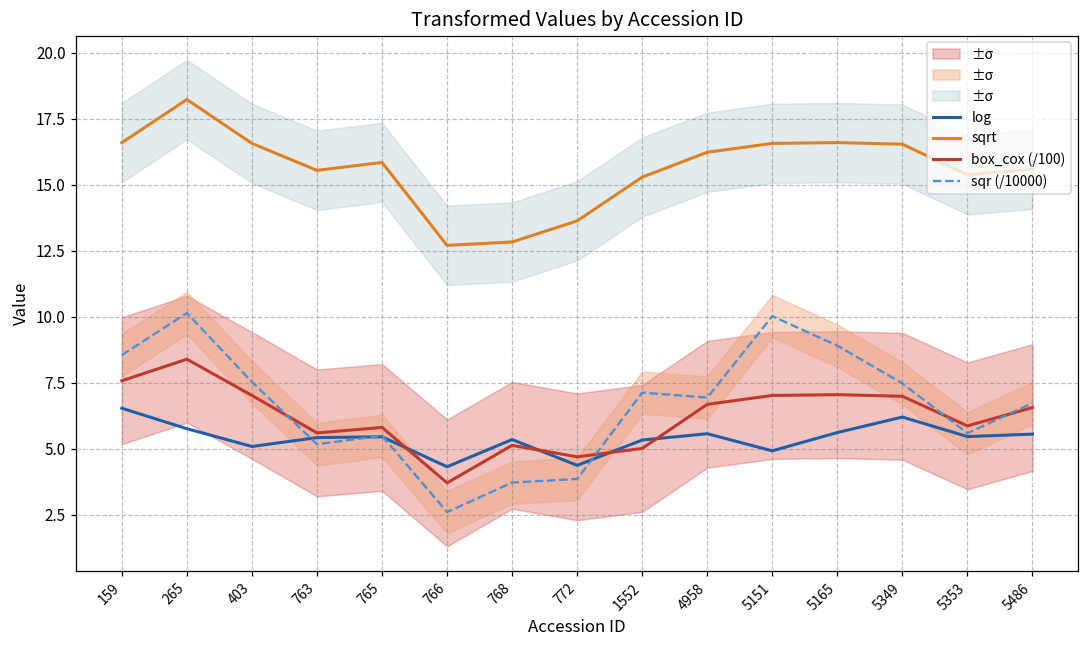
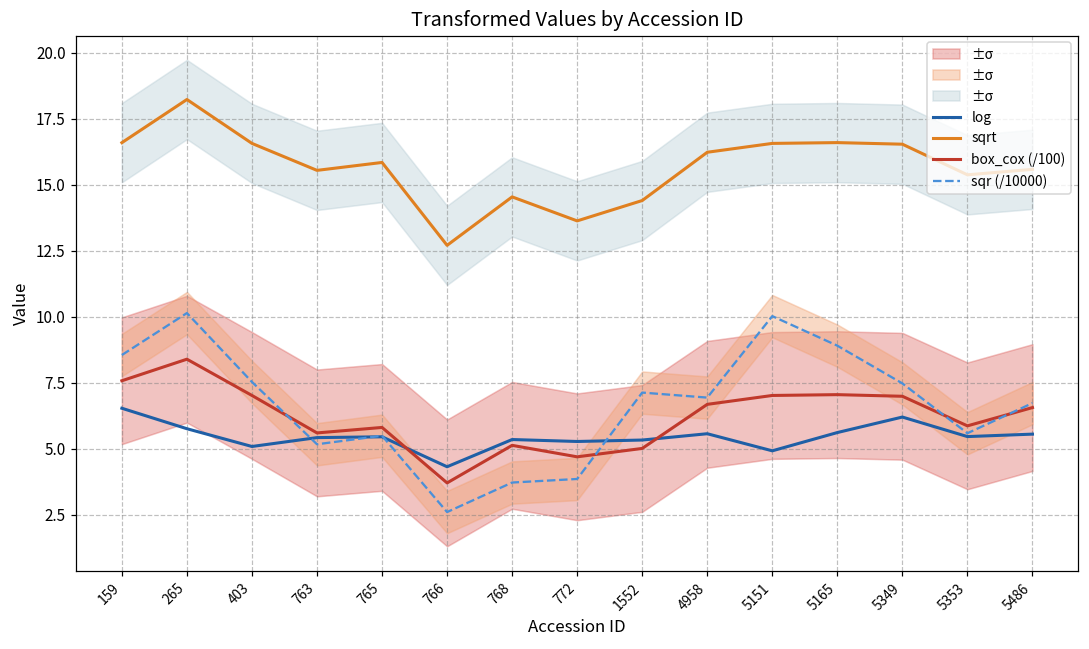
sqrt, 768: 12.8 -> 14.5
log, 772: 4.4 -> 5.3
sqrt, 1552: 15.3 -> 14.4
